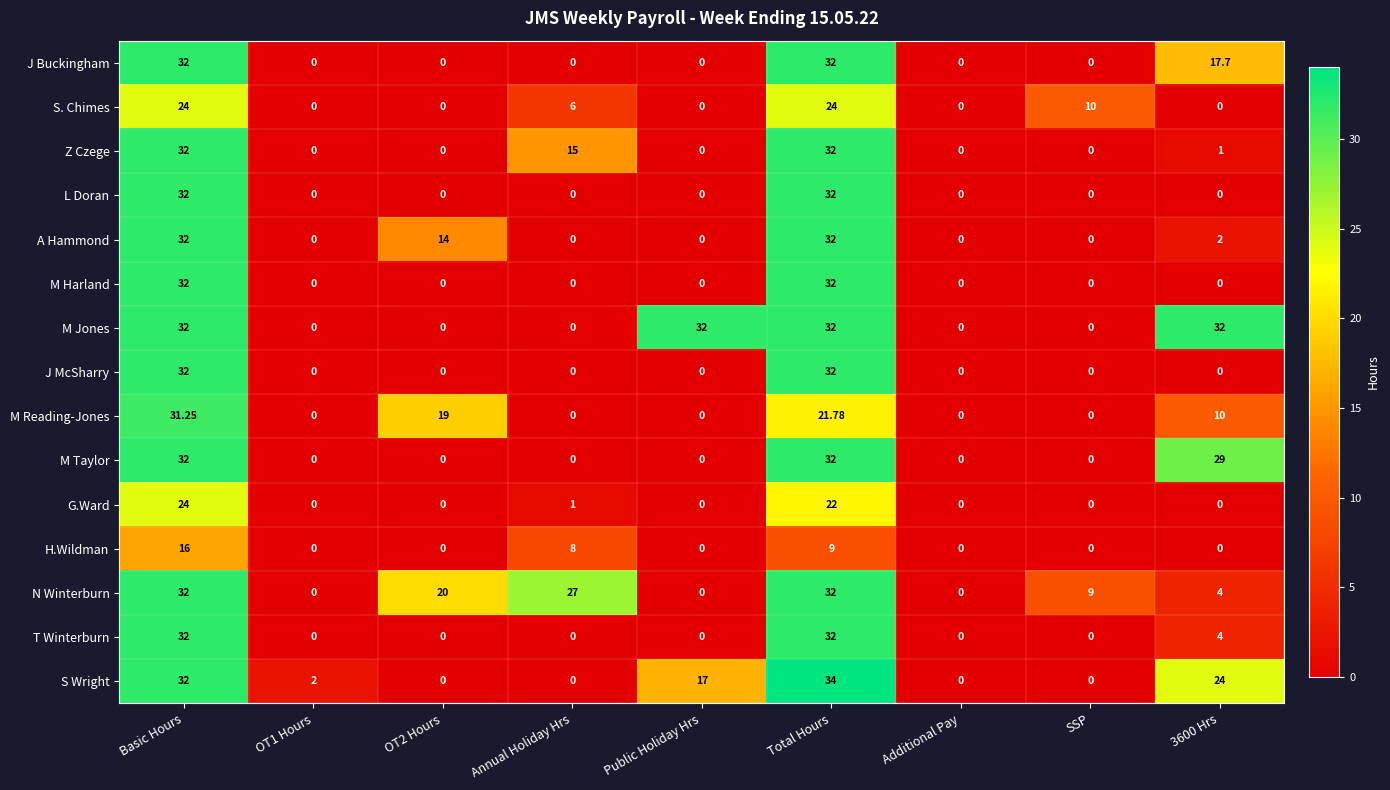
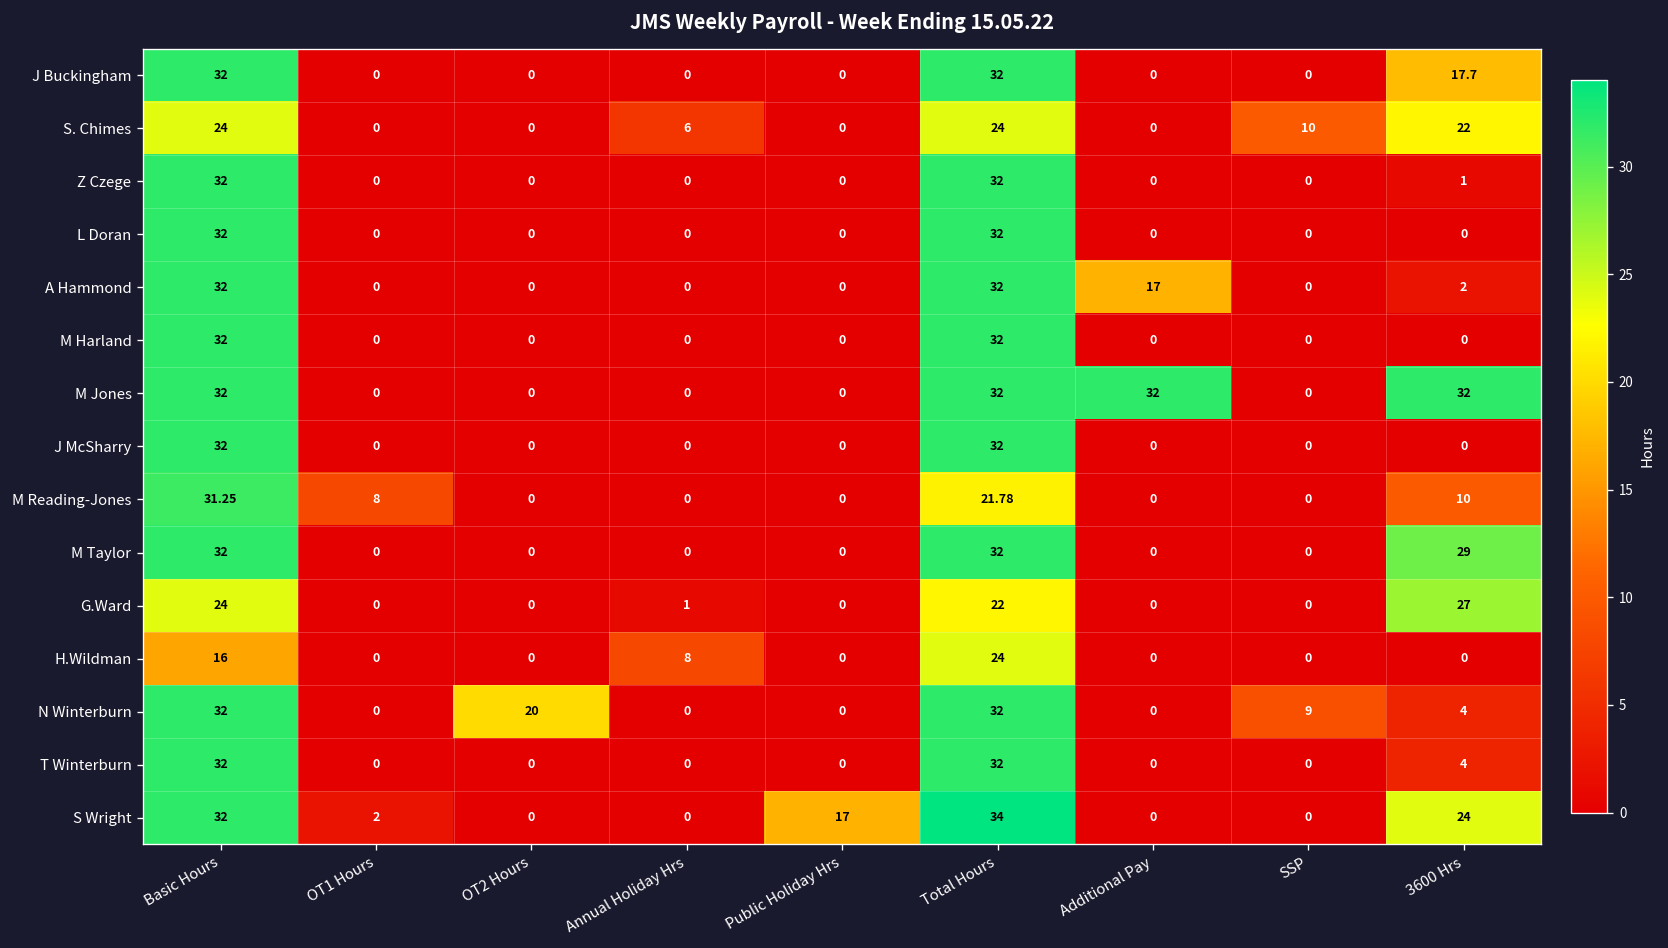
S. Chimes, 3600 Hrs: 0 -> 22
Z Czege, Annual Holiday Hrs: 15 -> 0
A Hammond, OT2 Hours: 14 -> 0
A Hammond, Additional Pay: 0 -> 17
M Jones, Public Holiday Hrs: 32 -> 0
M Jones, Additional Pay: 0 -> 32
M Reading-Jones, OT1 Hours: 0 -> 8
M Reading-Jones, OT2 Hours: 19 -> 0
G.Ward, 3600 Hrs: 0 -> 27
H.Wildman, Total Hours: 9 -> 24
N Winterburn, Annual Holiday Hrs: 27 -> 0
